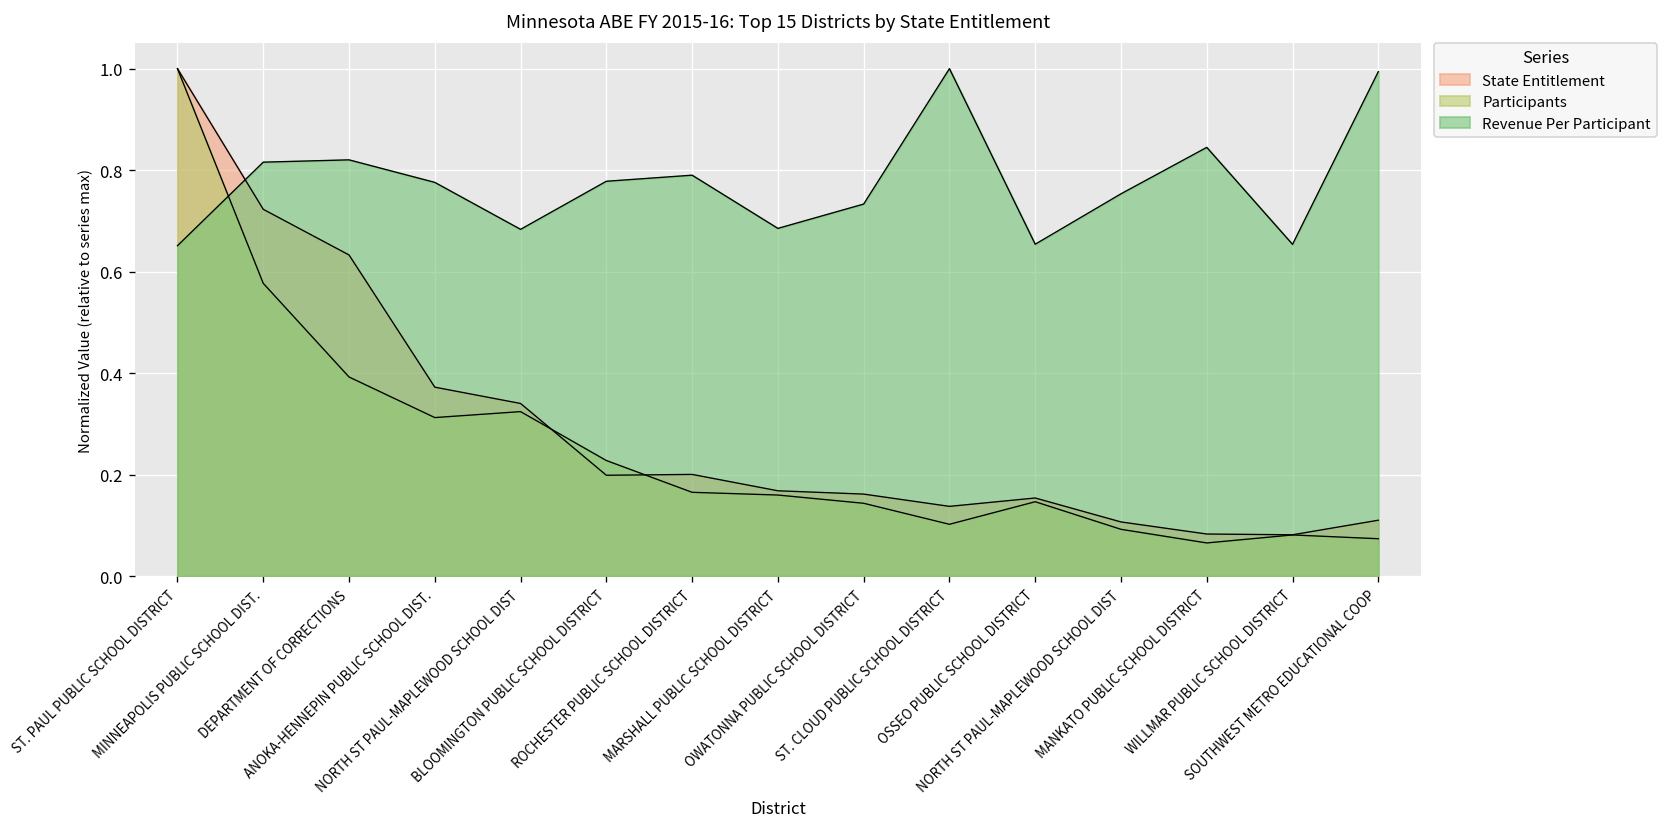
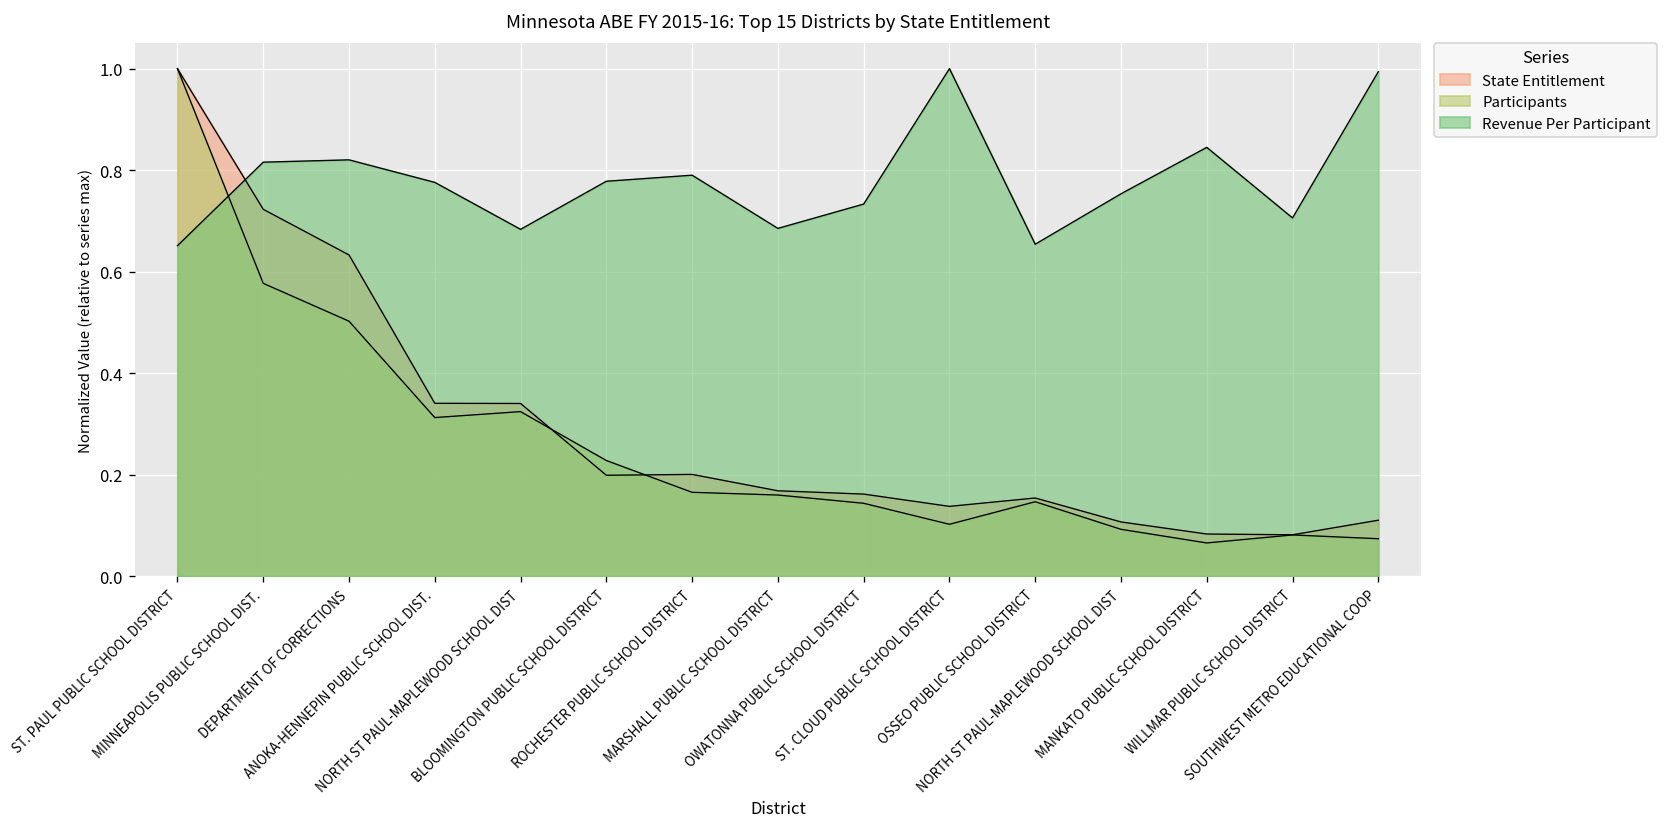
Participants, DEPARTMENT OF CORRECTIONS: 0.39 -> 0.50
State Entitlement, ANOKA-HENNEPIN PUBLIC SCHOOL DIST.: 0.37 -> 0.34
Revenue Per Participant, WILLMAR PUBLIC SCHOOL DISTRICT: 0.65 -> 0.71
